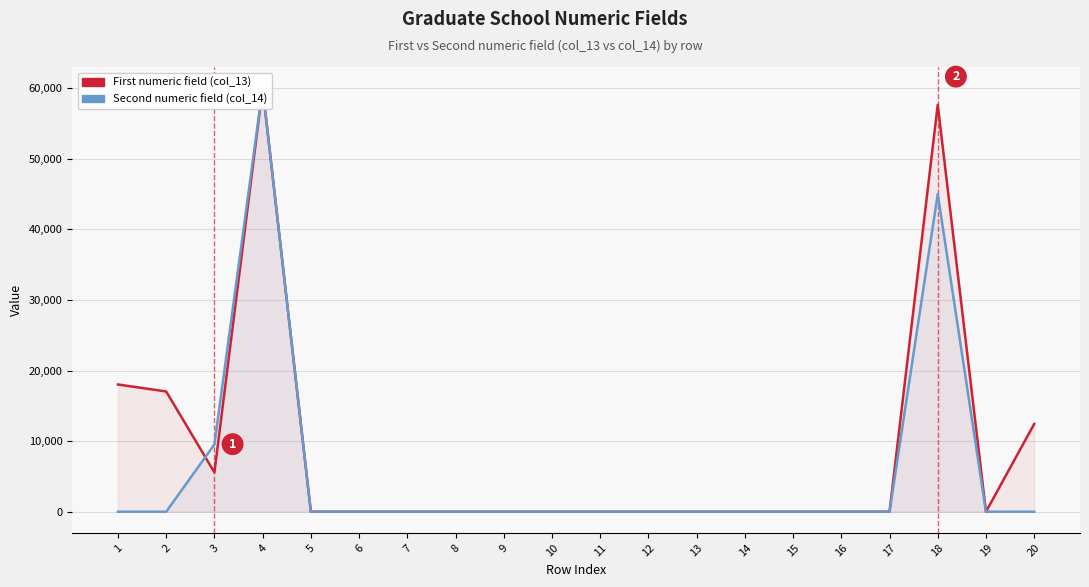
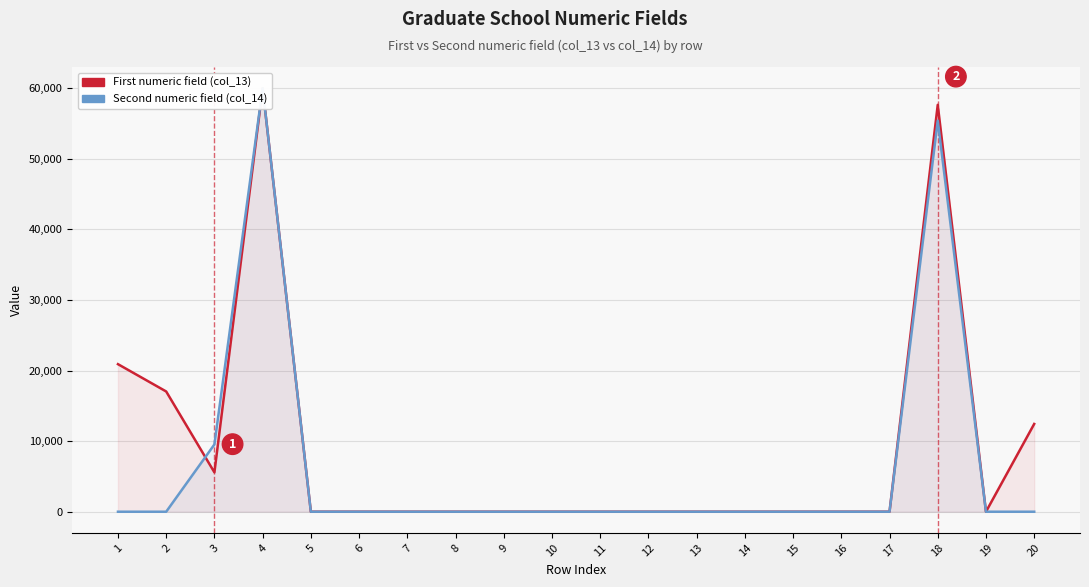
First numeric field (col_13), 1: 18,000 -> 21,000
Second numeric field (col_14), 18: 45,000 -> 55,000
